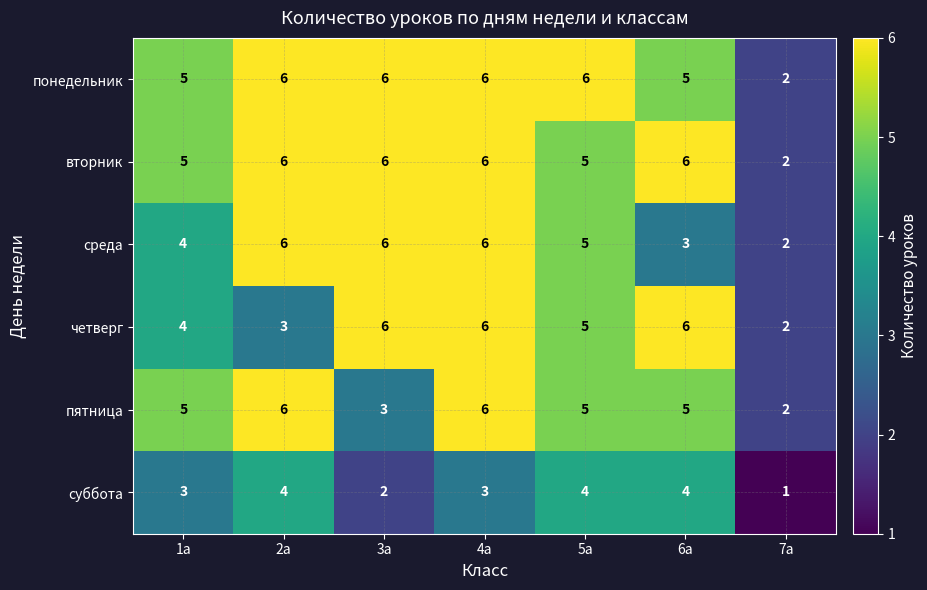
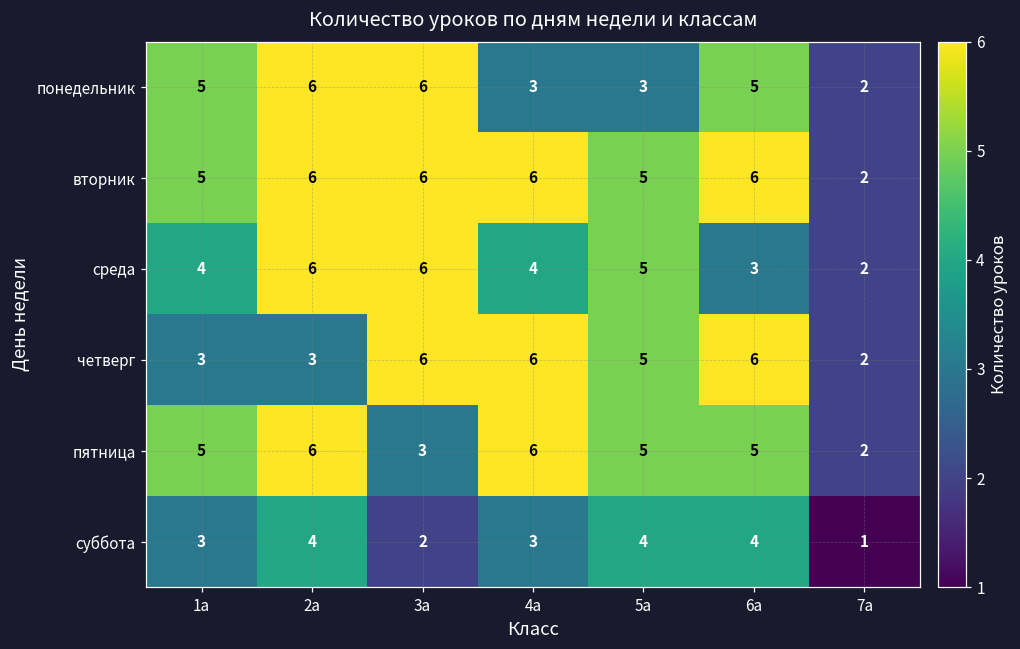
понедельник, 4а: 6 -> 3
понедельник, 5а: 6 -> 3
среда, 4а: 6 -> 4
четверг, 1а: 4 -> 3
